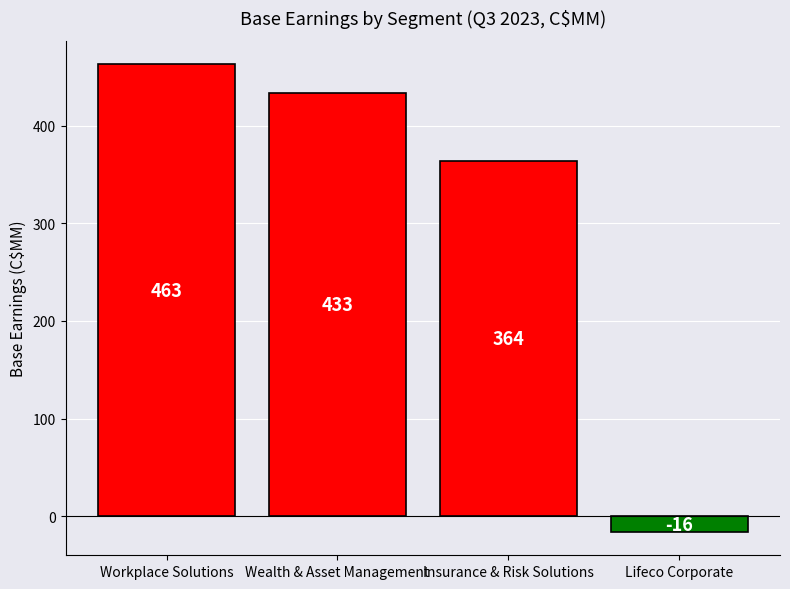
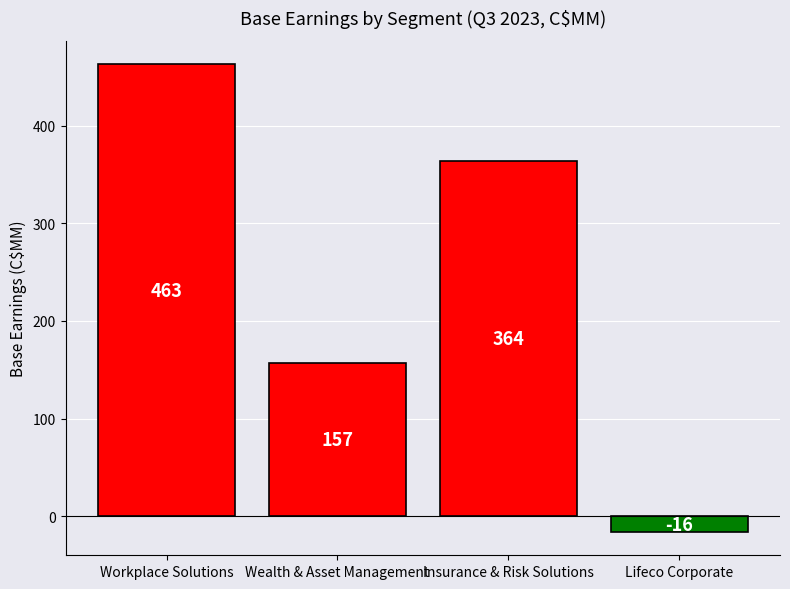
Wealth & Asset Management: 433 -> 157
